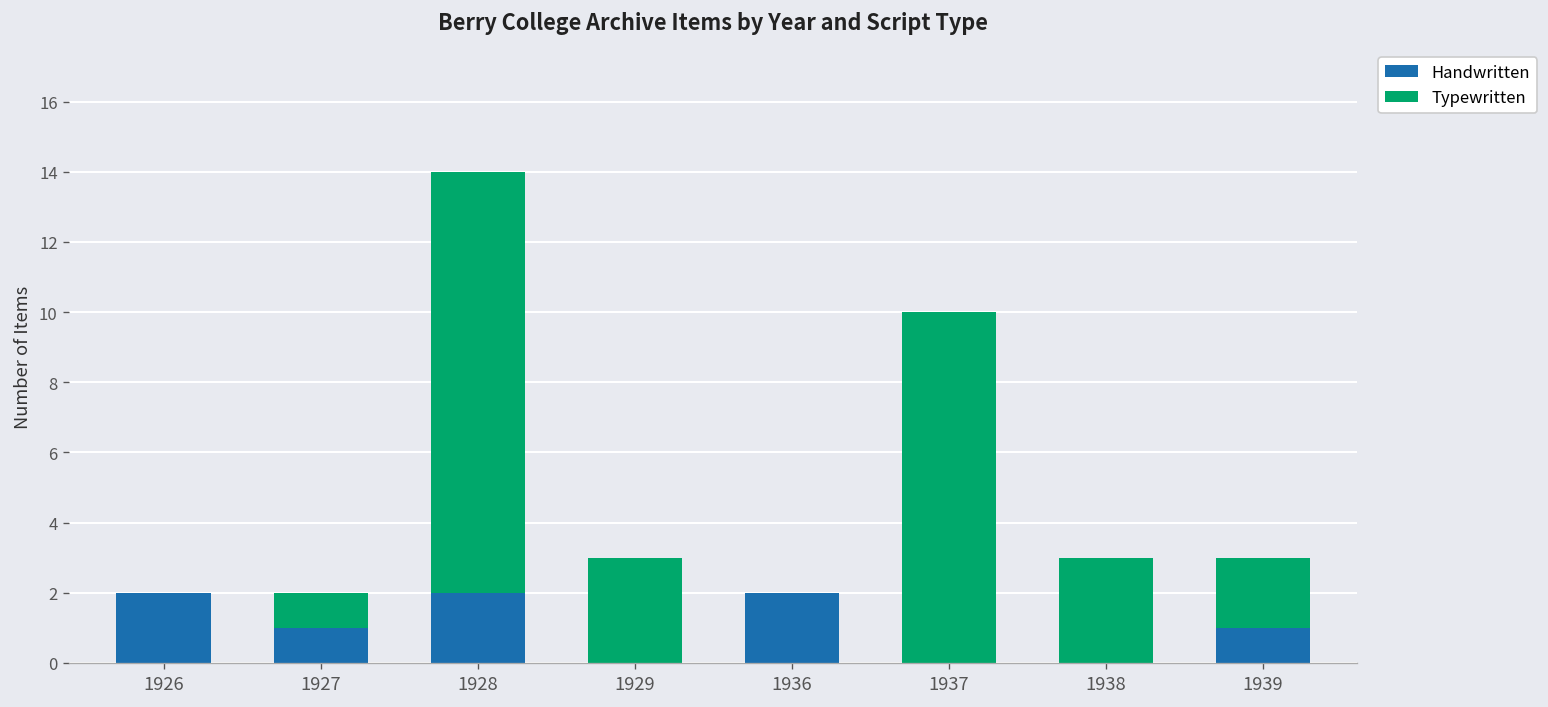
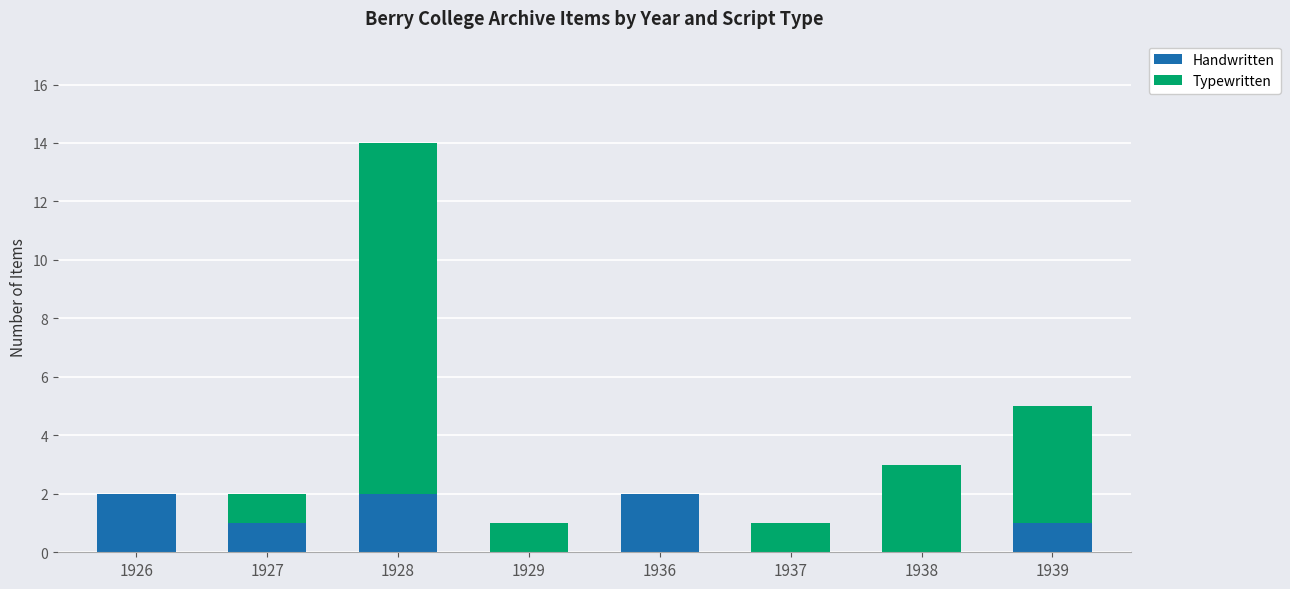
Typewritten, 1929: 3 -> 1
Typewritten, 1937: 10 -> 1
Typewritten, 1939: 2 -> 4
